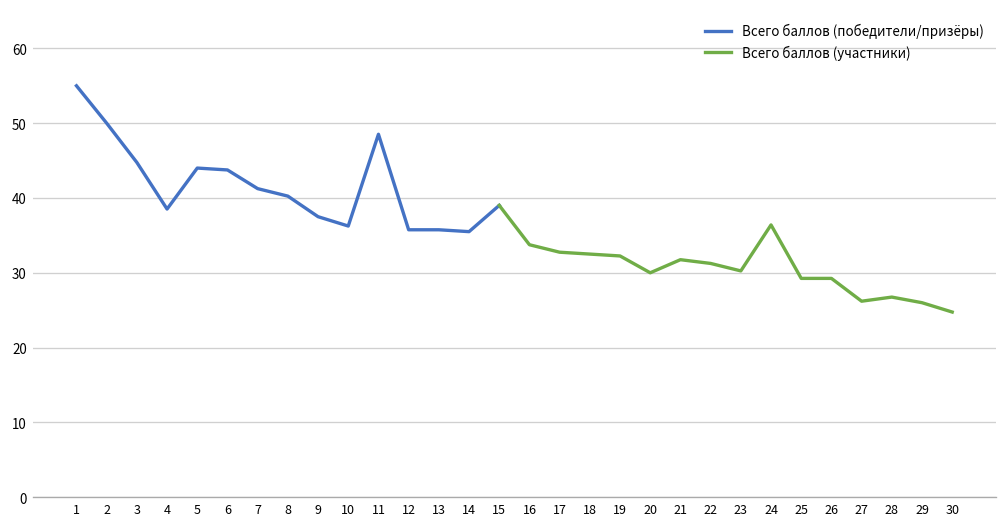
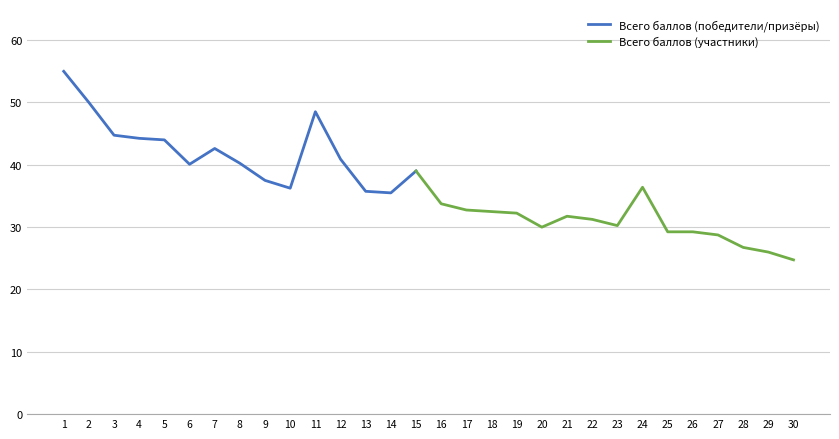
Всего баллов (победители/призёры), 4: 39 -> 44
Всего баллов (победители/призёры), 6: 44 -> 40
Всего баллов (победители/призёры), 7: 41 -> 43
Всего баллов (победители/призёры), 12: 36 -> 41
Всего баллов (участники), 27: 26 -> 29
